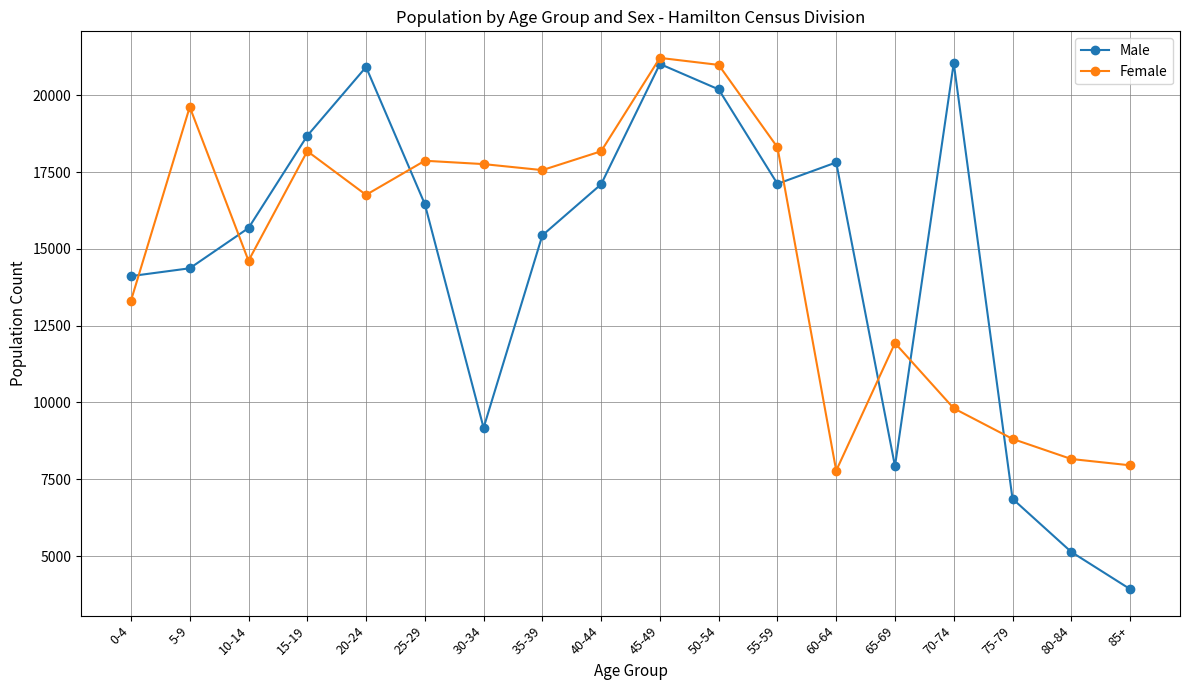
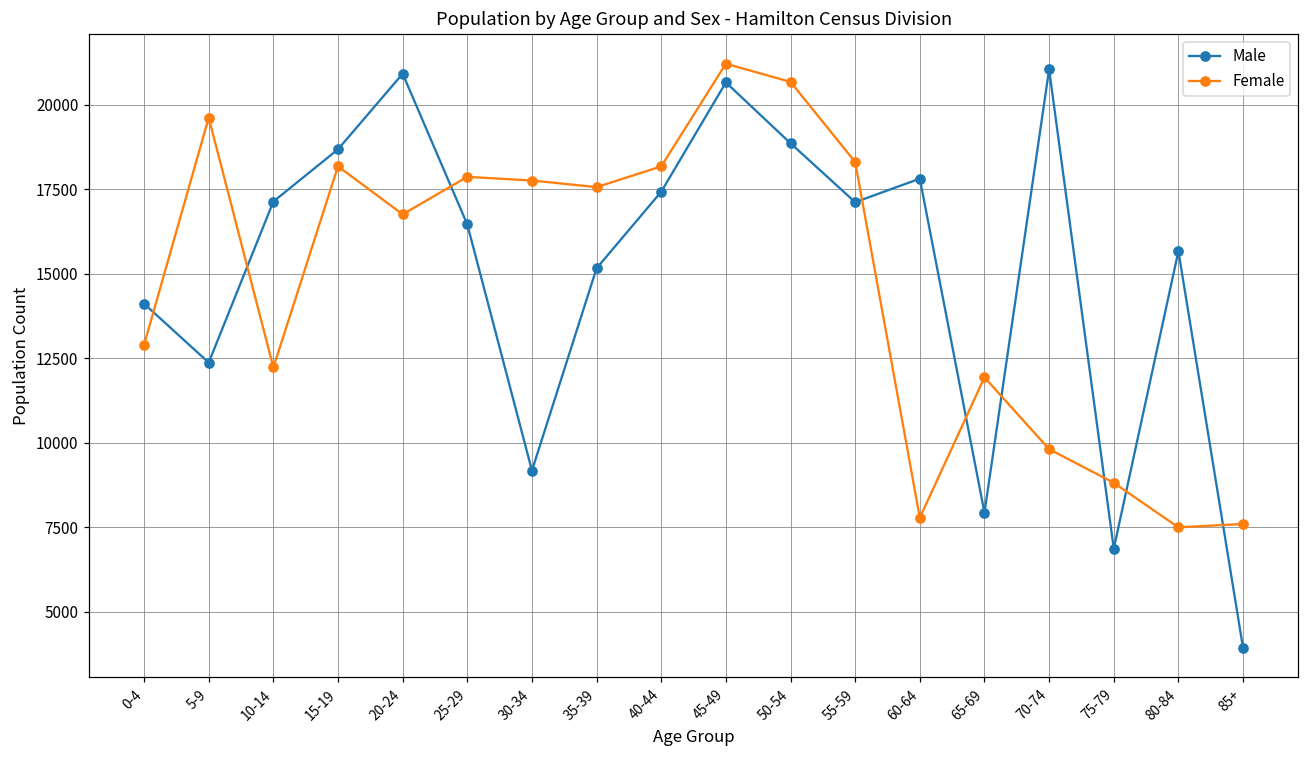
Female, 0-4: 13300 -> 12900
Male, 5-9: 14400 -> 12400
Male, 10-14: 15700 -> 17100
Female, 10-14: 14600 -> 12200
Male, 35-39: 15400 -> 15200
Male, 40-44: 17100 -> 17400
Male, 45-49: 21000 -> 20700
Male, 50-54: 20200 -> 18900
Female, 50-54: 21000 -> 20700
Male, 80-84: 5100 -> 15700
Female, 80-84: 8200 -> 7500
Female, 85+: 8000 -> 7600
